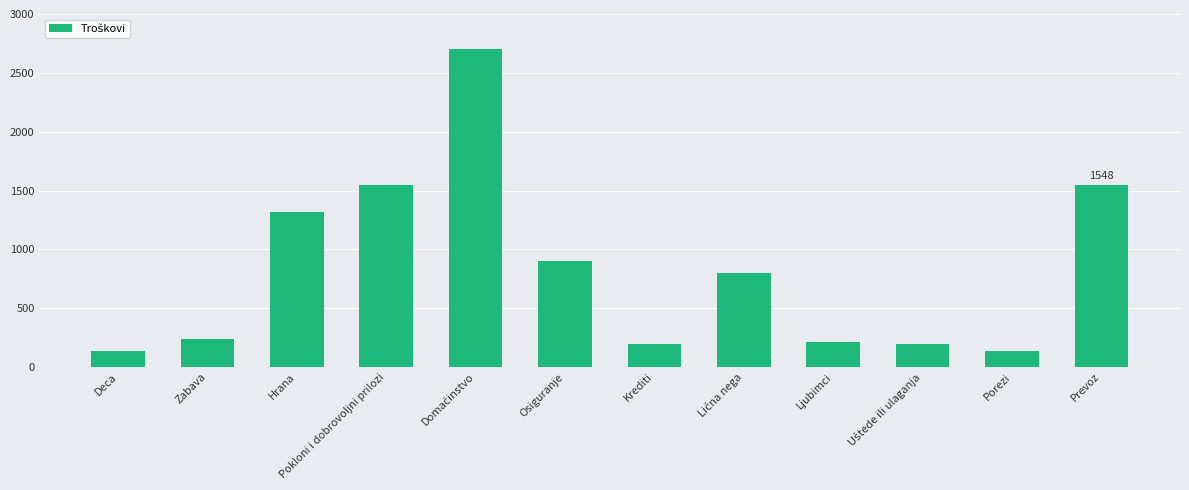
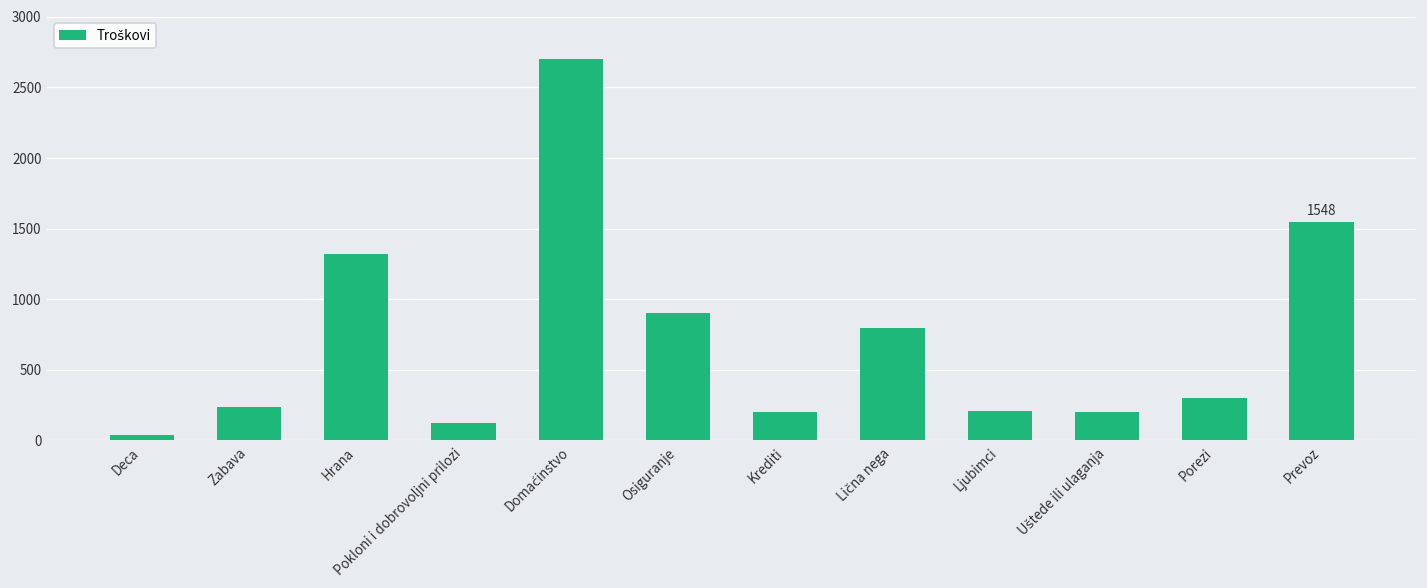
Deca: 140 -> 40
Pokloni i dobrovoljni prilozi: 1550 -> 130
Porezi: 130 -> 300
